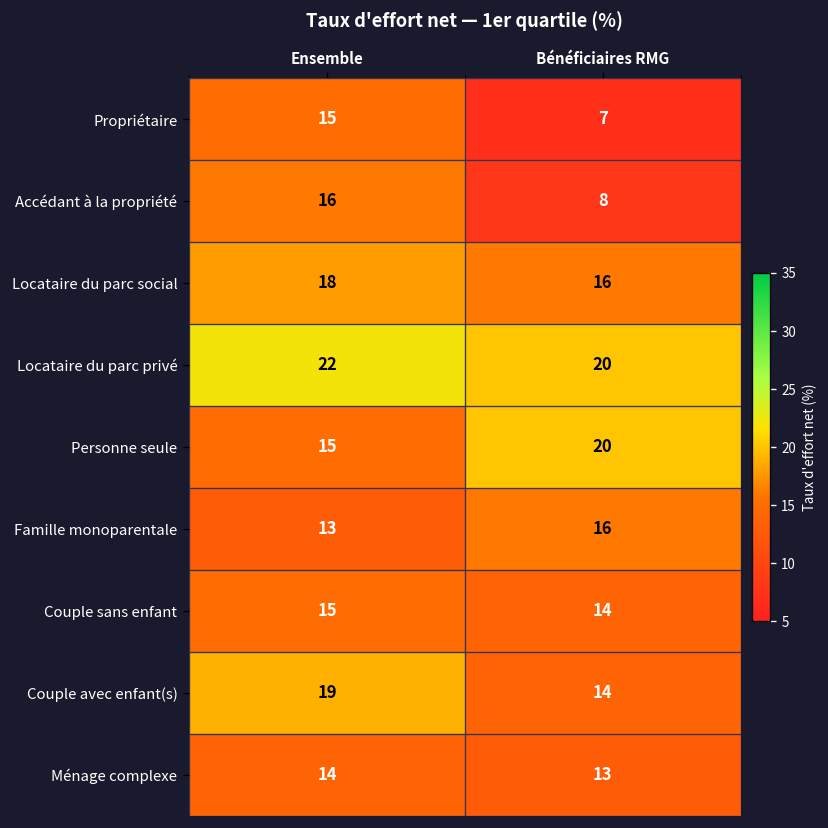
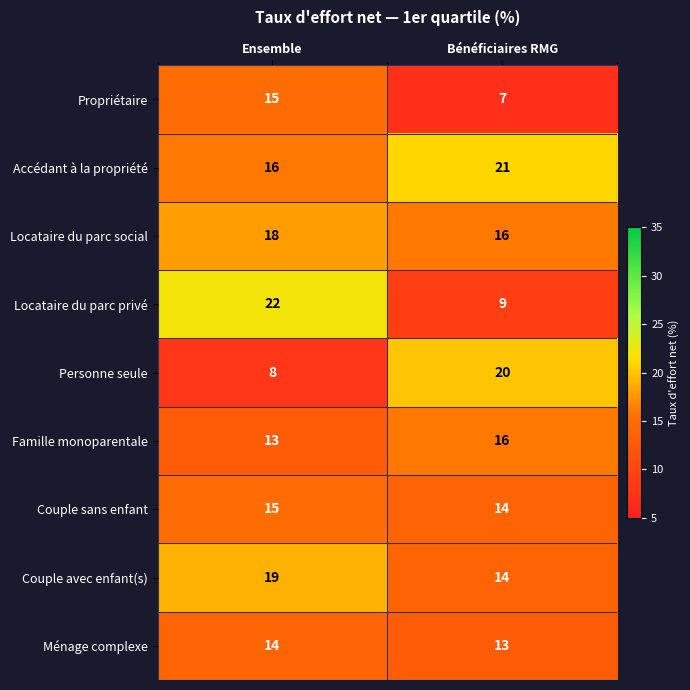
Accédant à la propriété, Bénéficiaires RMG: 8 -> 21
Locataire du parc privé, Bénéficiaires RMG: 20 -> 9
Personne seule, Ensemble: 15 -> 8
